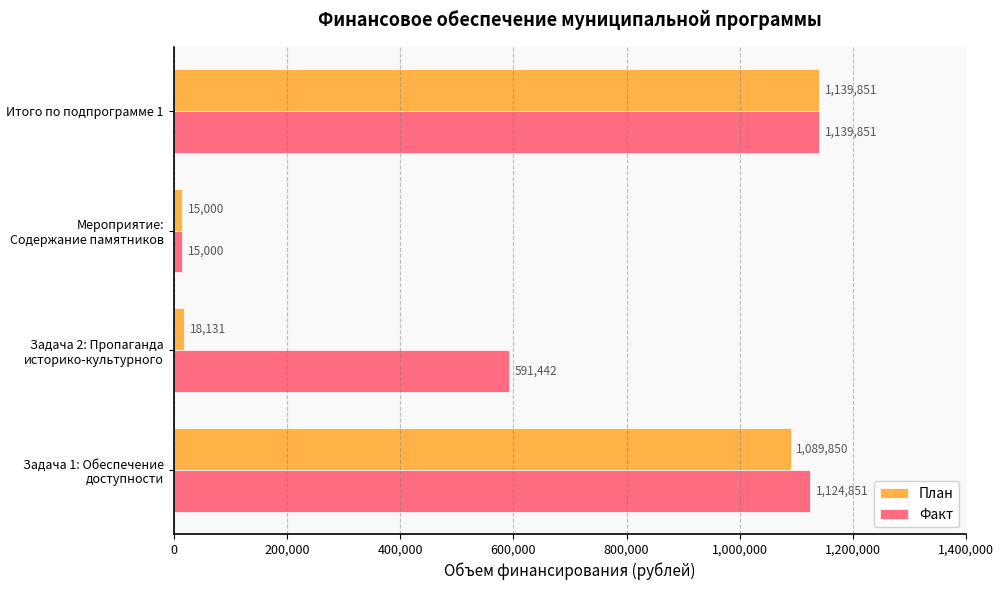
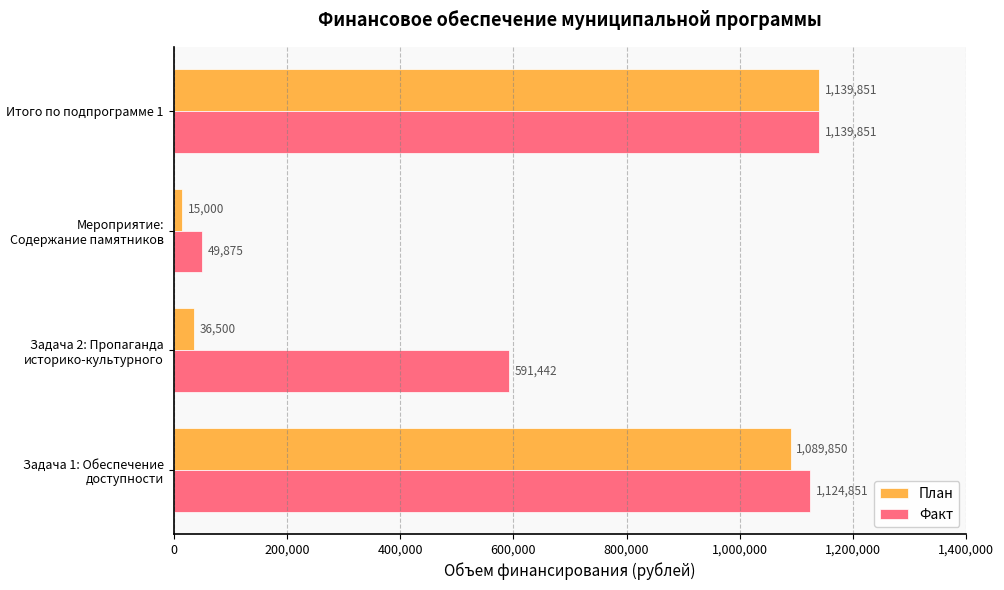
Факт, Мероприятие: Содержание памятников: 15,000 -> 49,875
План, Задача 2: Пропаганда историко-культурного: 18,131 -> 36,500
